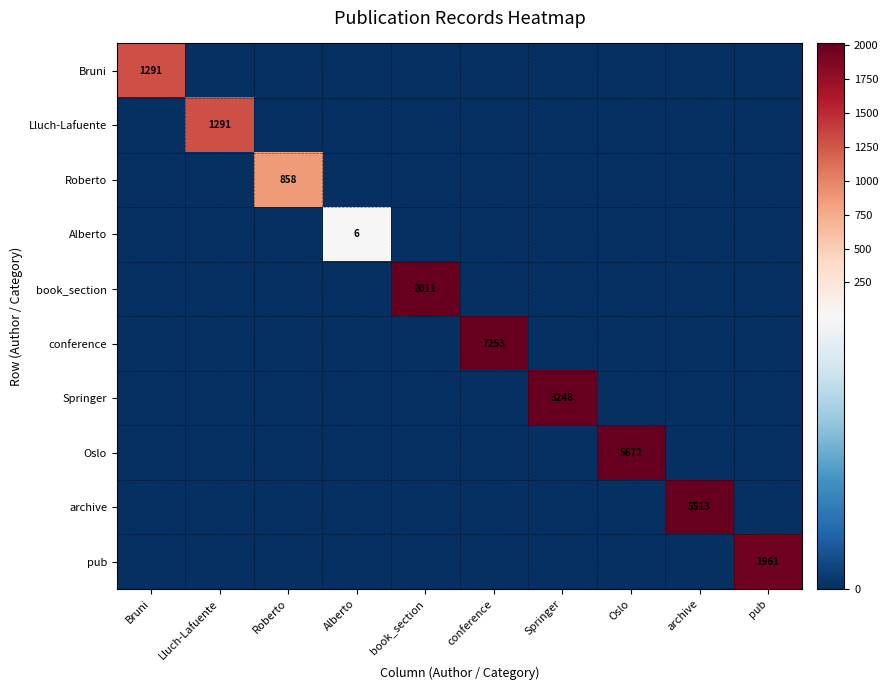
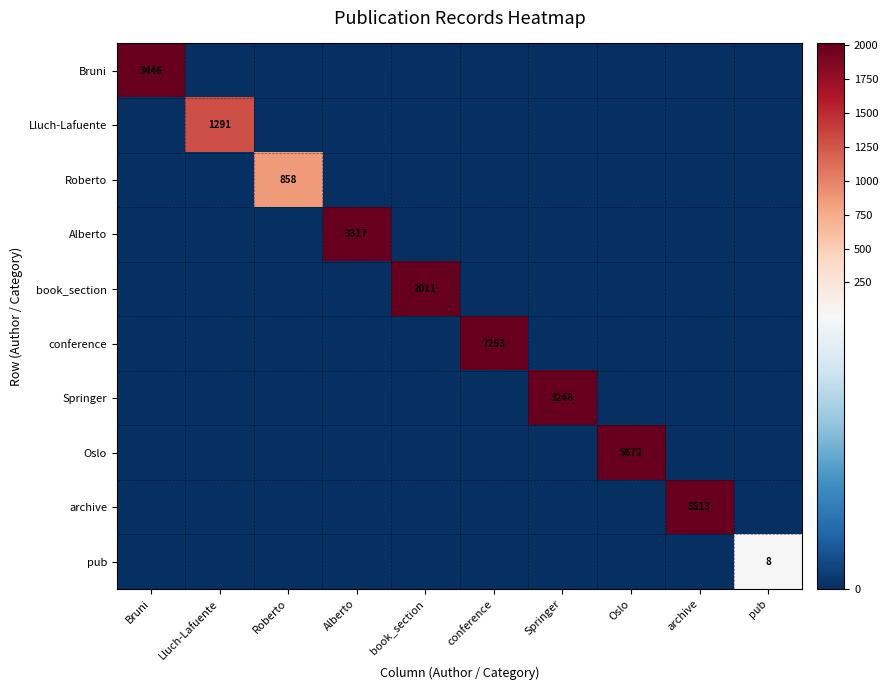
Bruni, Bruni: 1291 -> 3446
Alberto, Alberto: 6 -> 3317
pub, pub: 1961 -> 8
